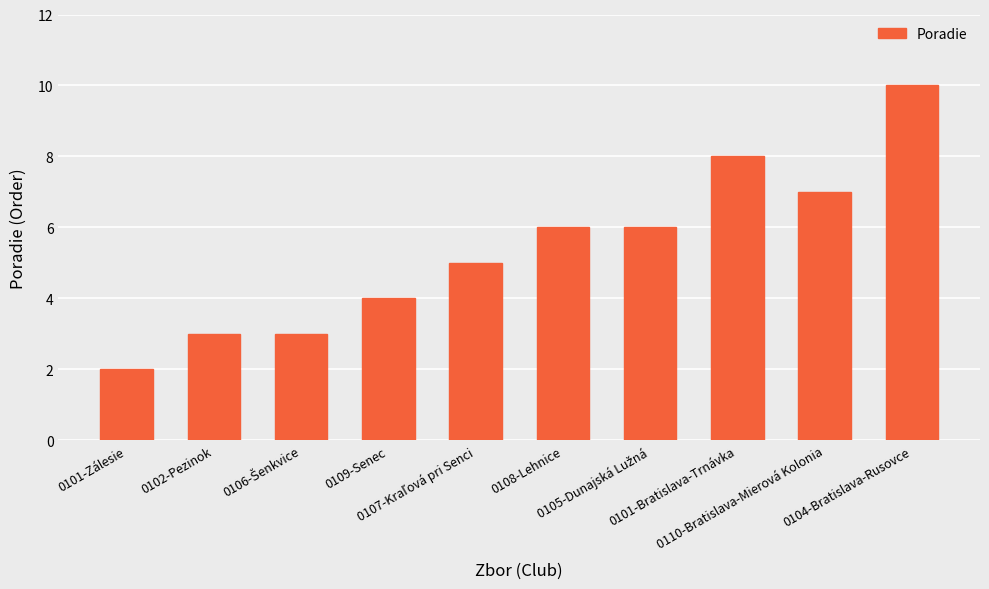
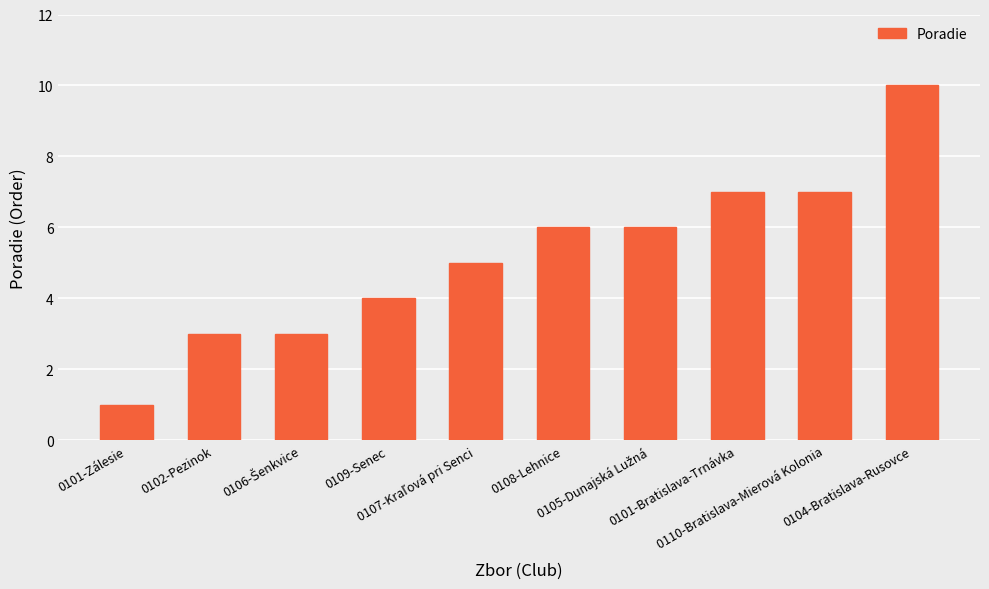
0101-Zálesie: 2 -> 1
0101-Bratislava-Trnávka: 8 -> 7
